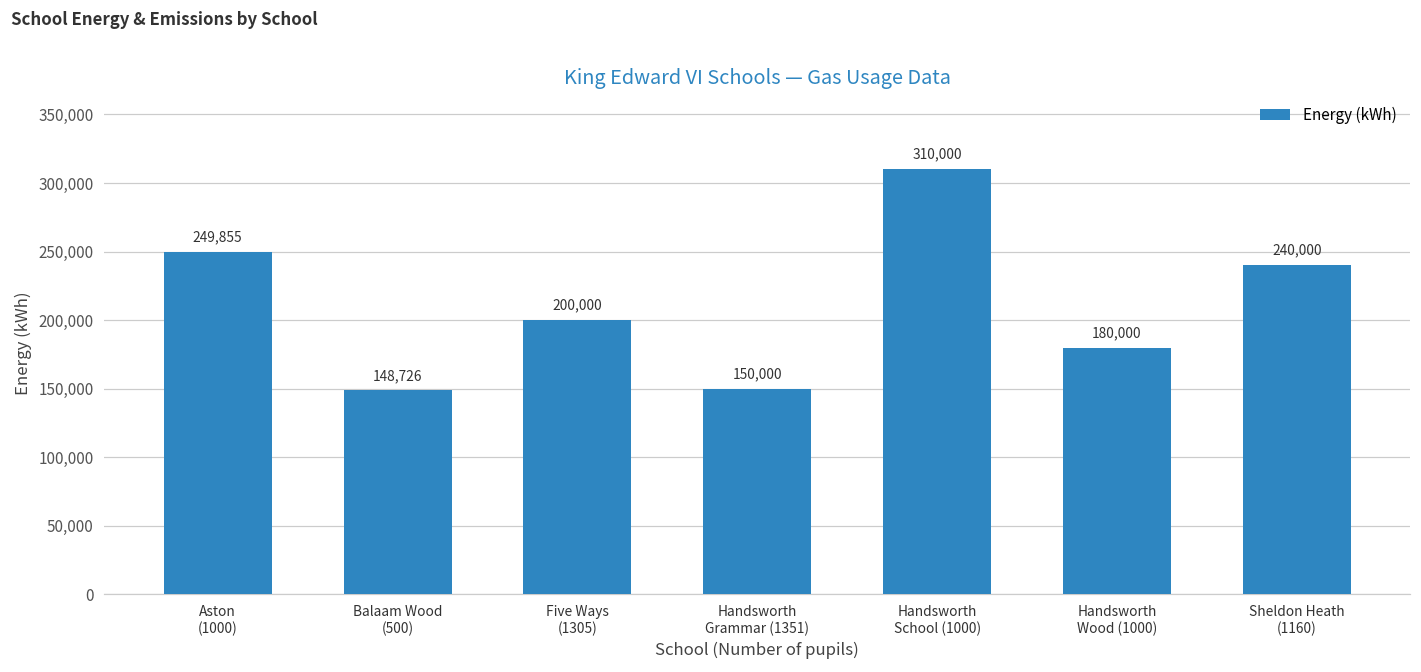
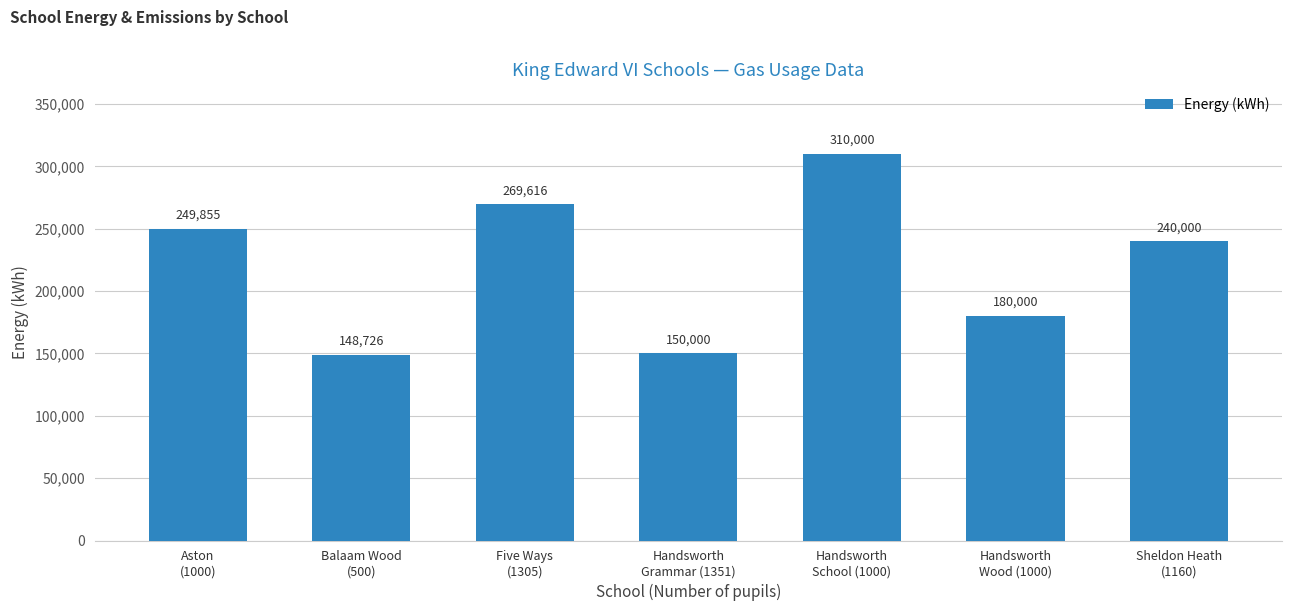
Five Ways (1305): 200,000 -> 269,616
